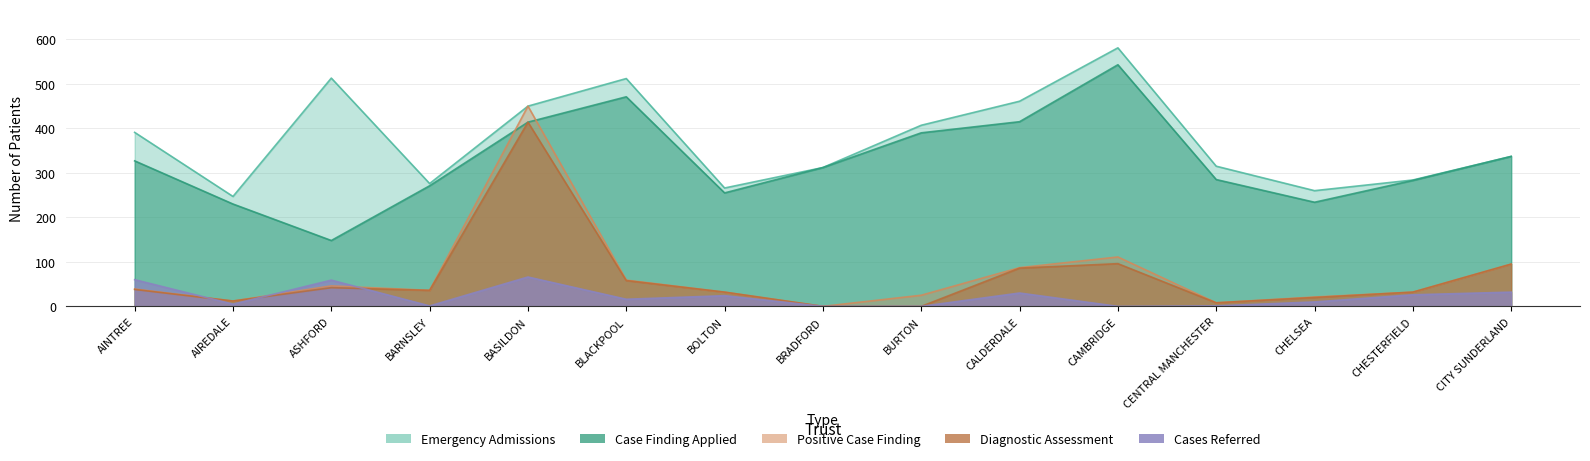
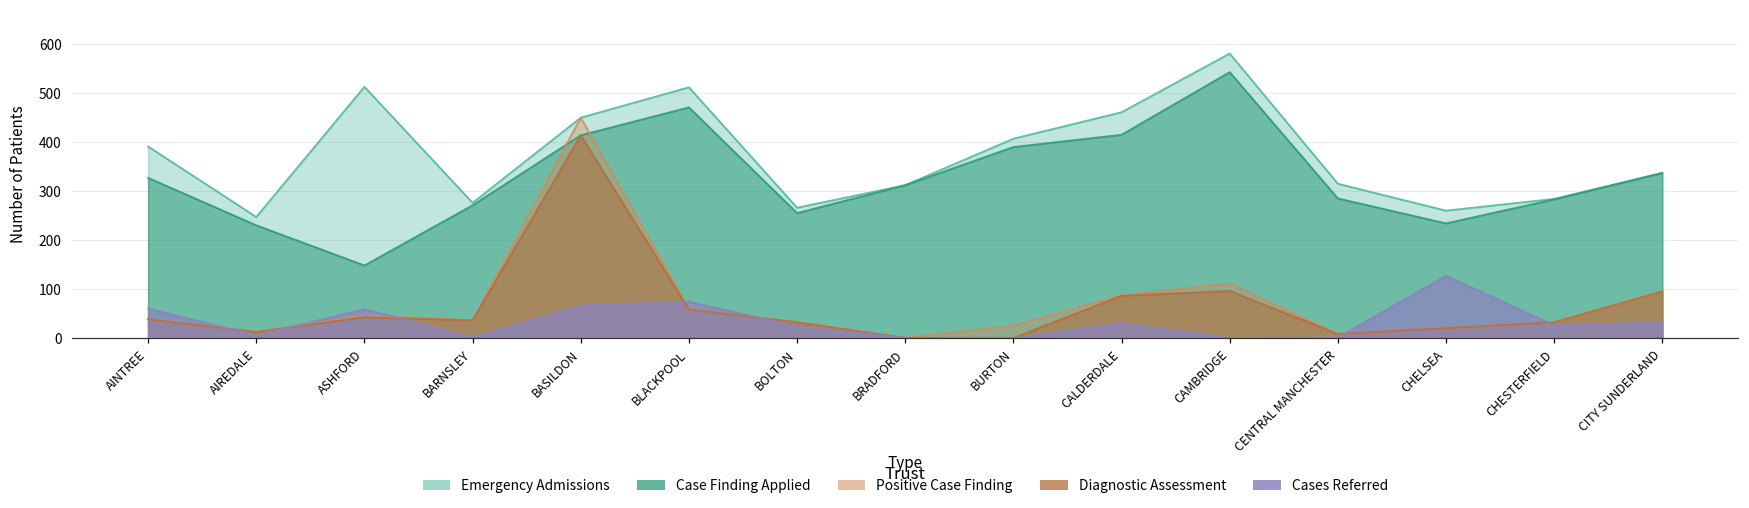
Cases Referred, BLACKPOOL: 20 -> 70
Cases Referred, CHELSEA: 10 -> 130
